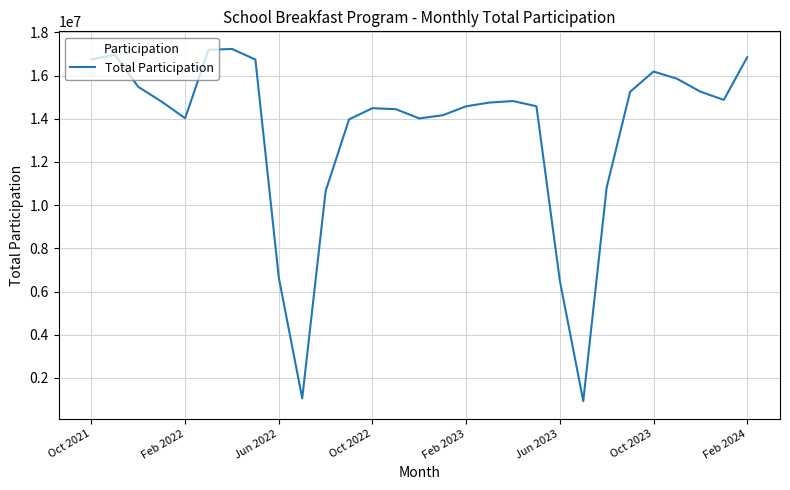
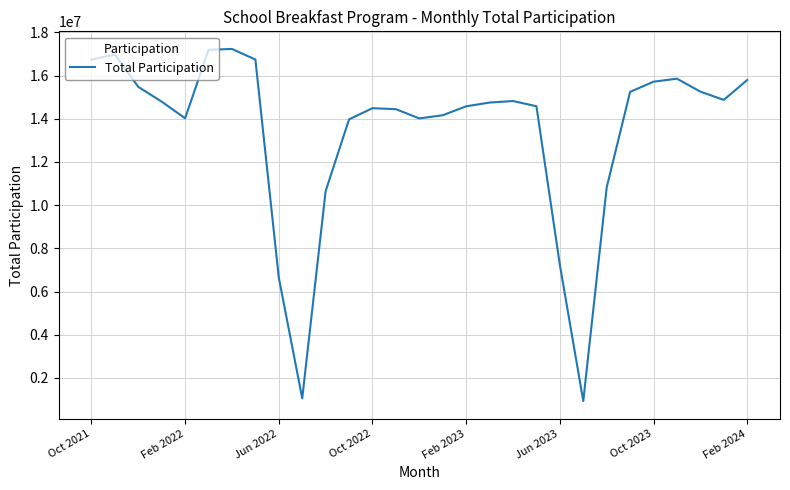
Jun 2023: 6500000 -> 7200000
Oct 2023: 16200000 -> 15700000
Feb 2024: 16900000 -> 15800000
